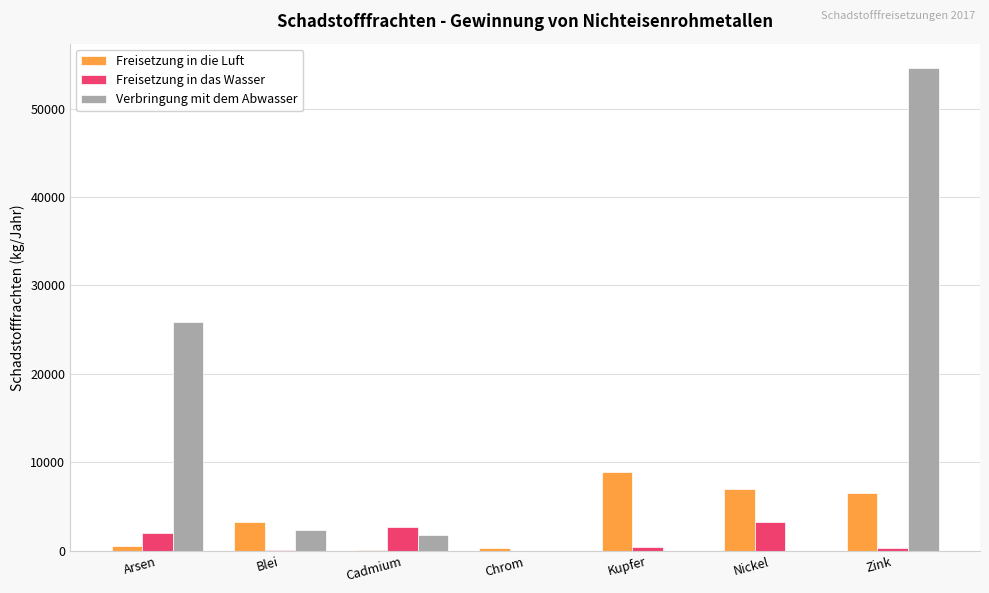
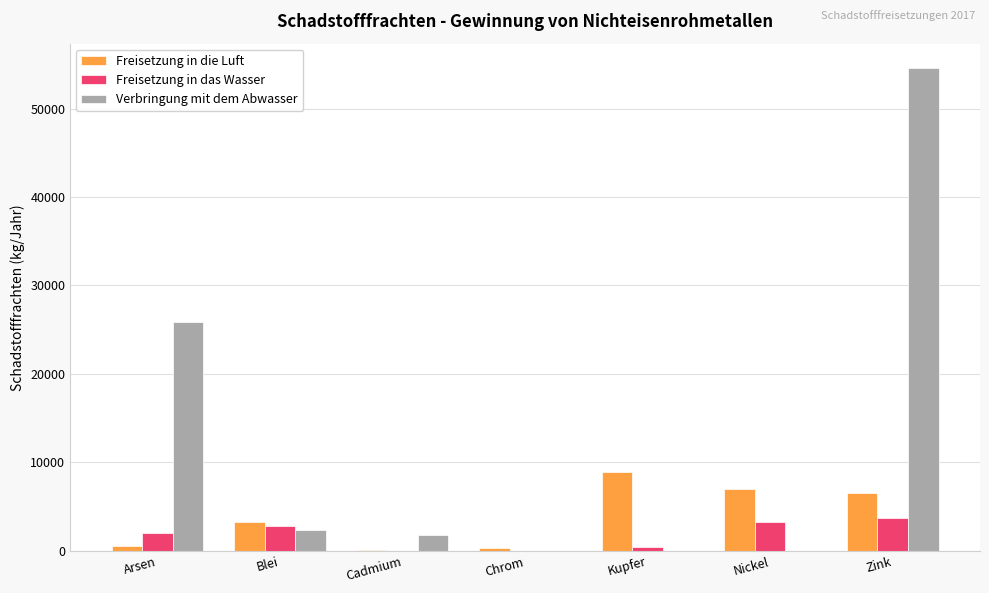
Freisetzung in das Wasser, Blei: 0 -> 3000
Freisetzung in das Wasser, Cadmium: 3000 -> 0
Freisetzung in das Wasser, Zink: 0 -> 4000
